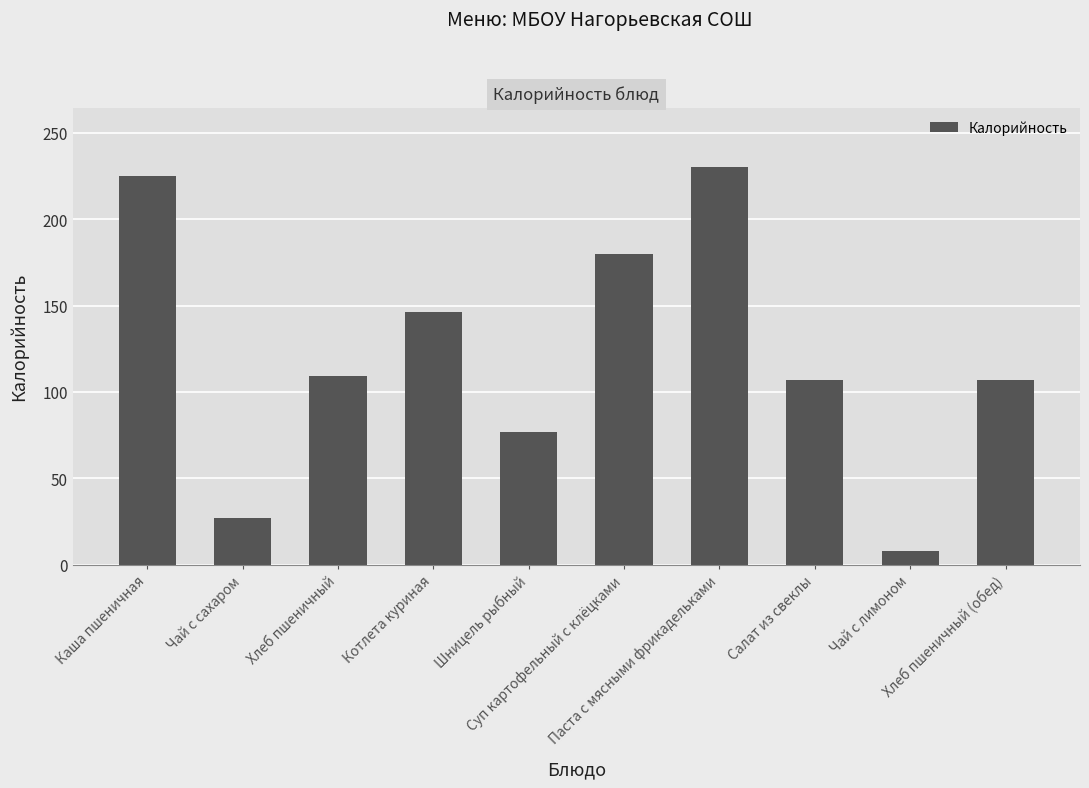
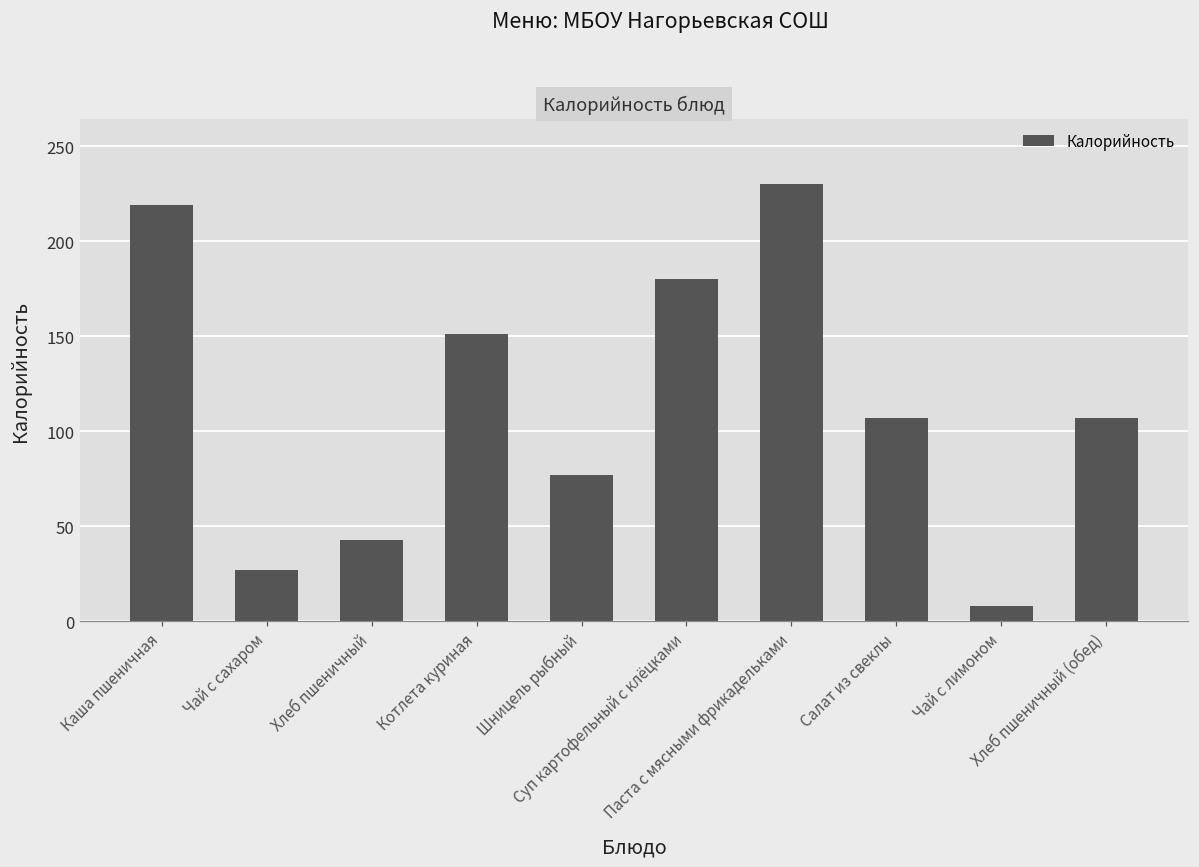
Каша пшеничная: 225 -> 219
Хлеб пшеничный: 109 -> 43
Котлета куриная: 146 -> 151
